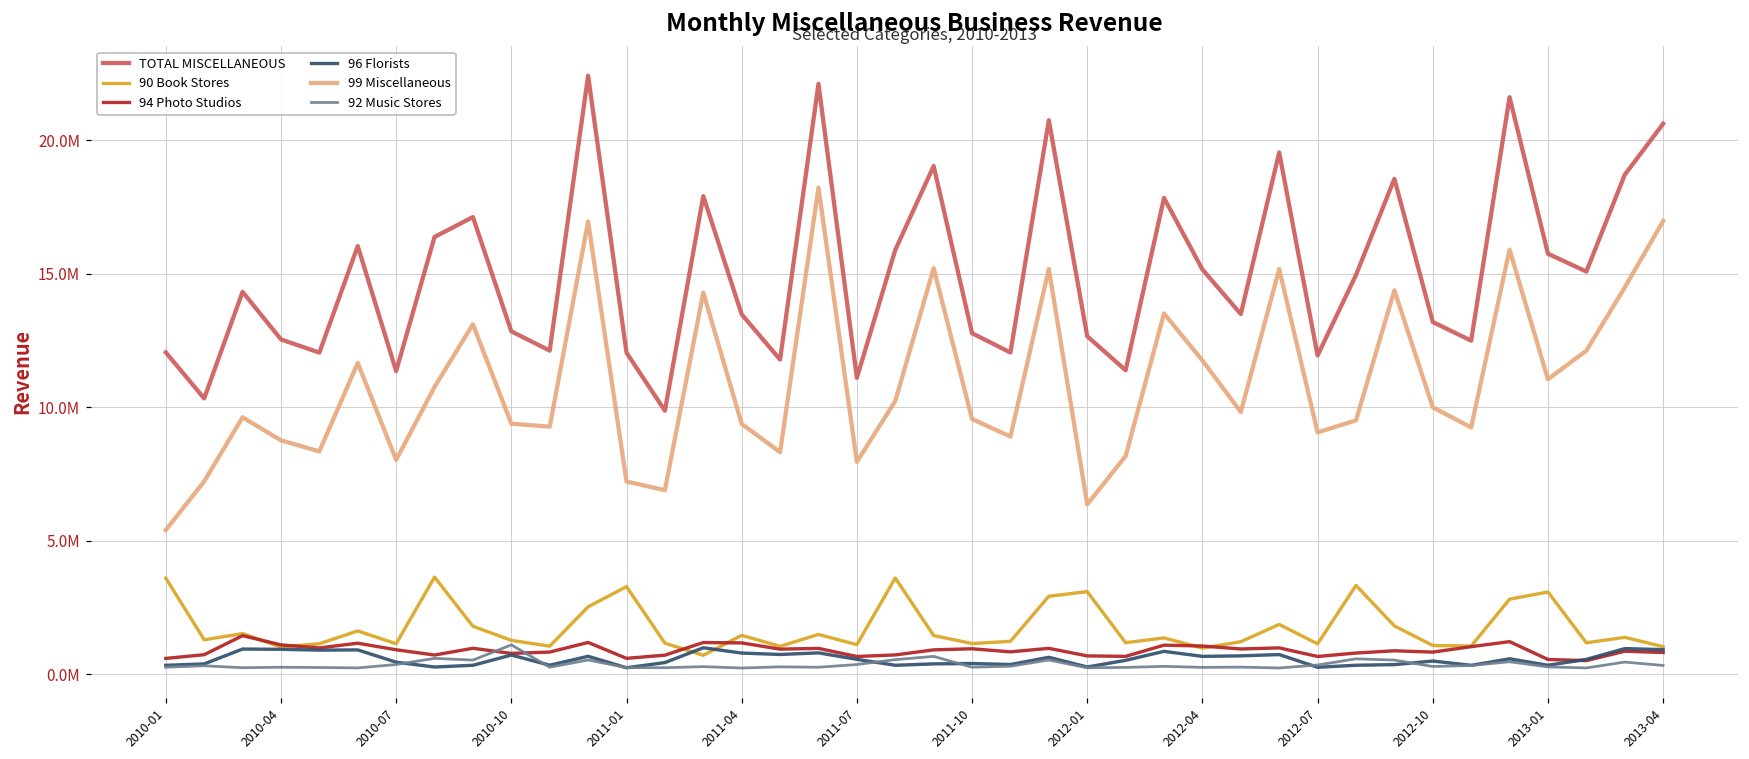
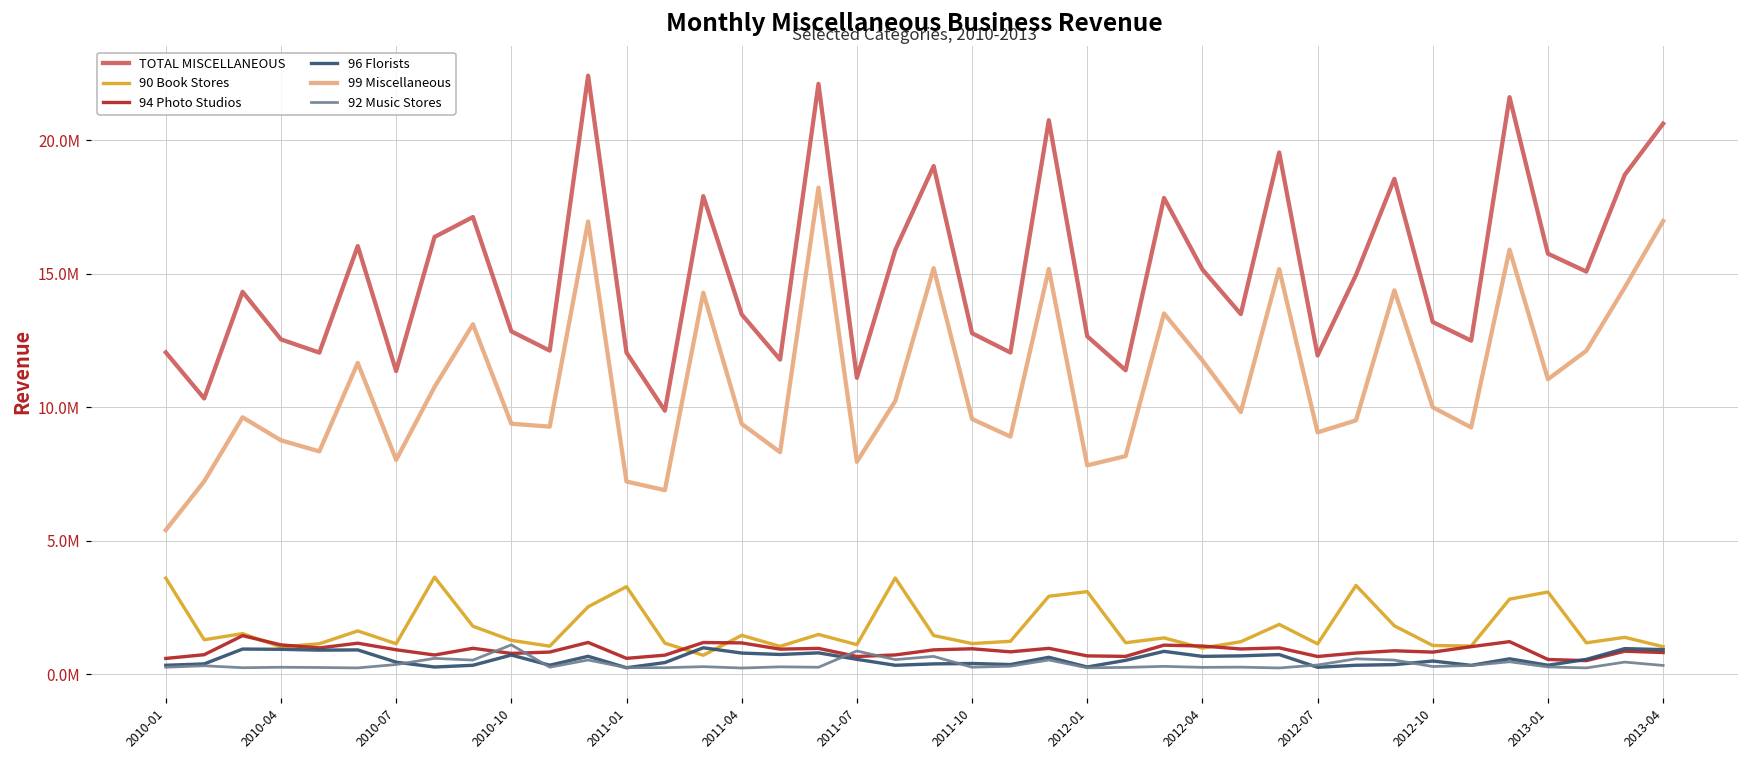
92 Music Stores, 2011-07: 400000 -> 900000
99 Miscellaneous, 2012-01: 6400000 -> 7800000
